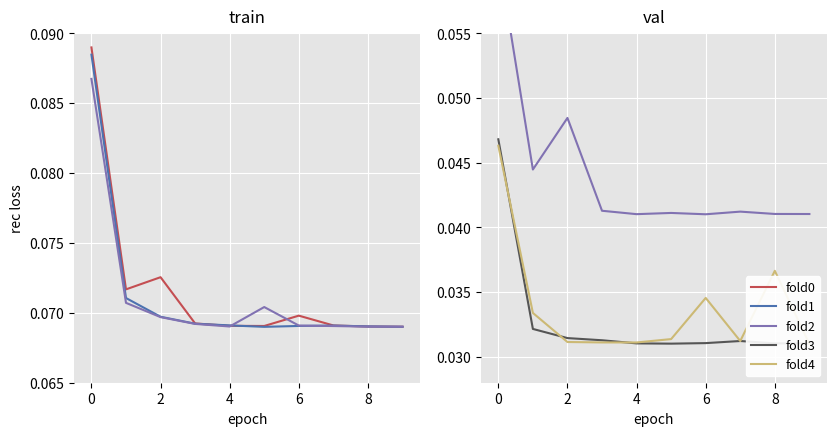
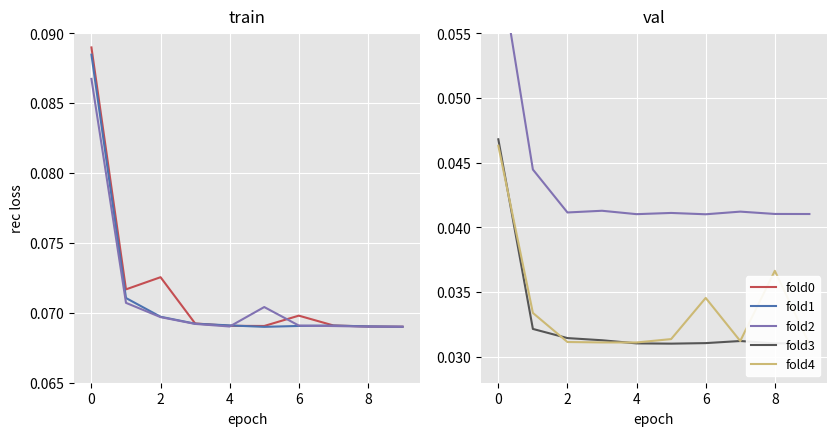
val, fold2, 2: 0.0485 -> 0.0412
